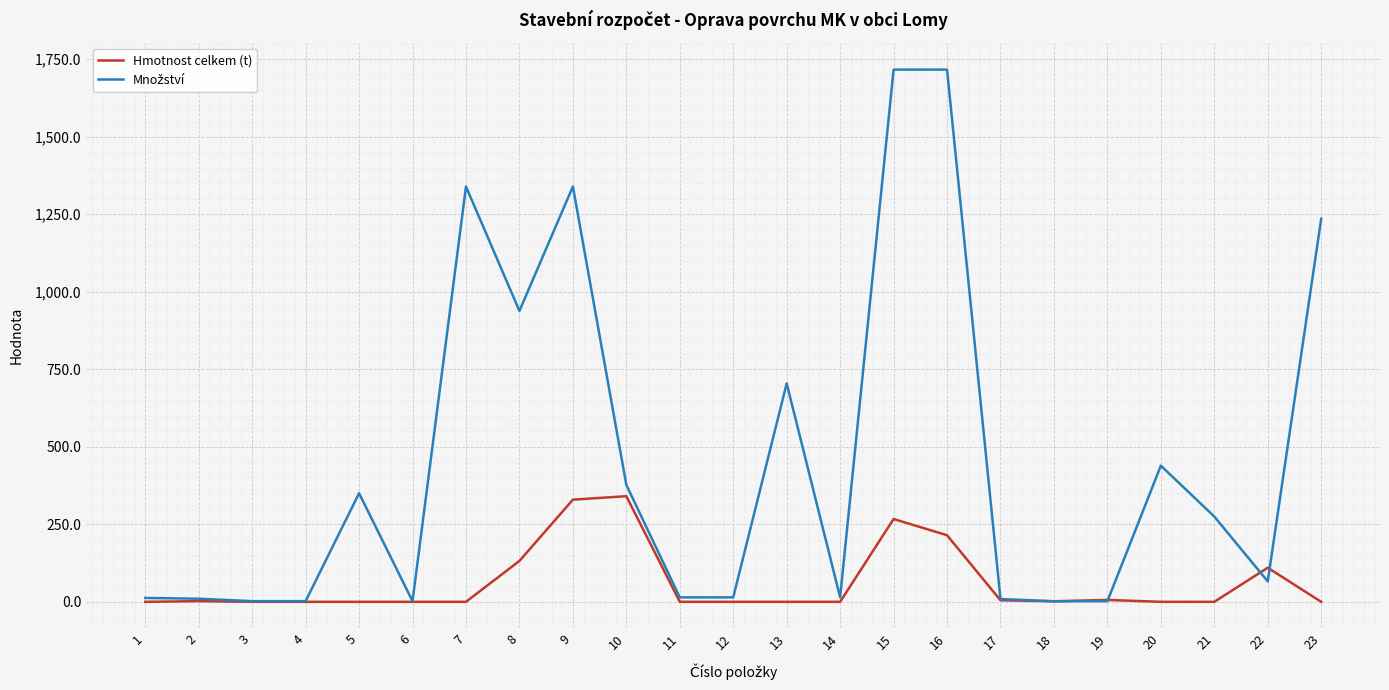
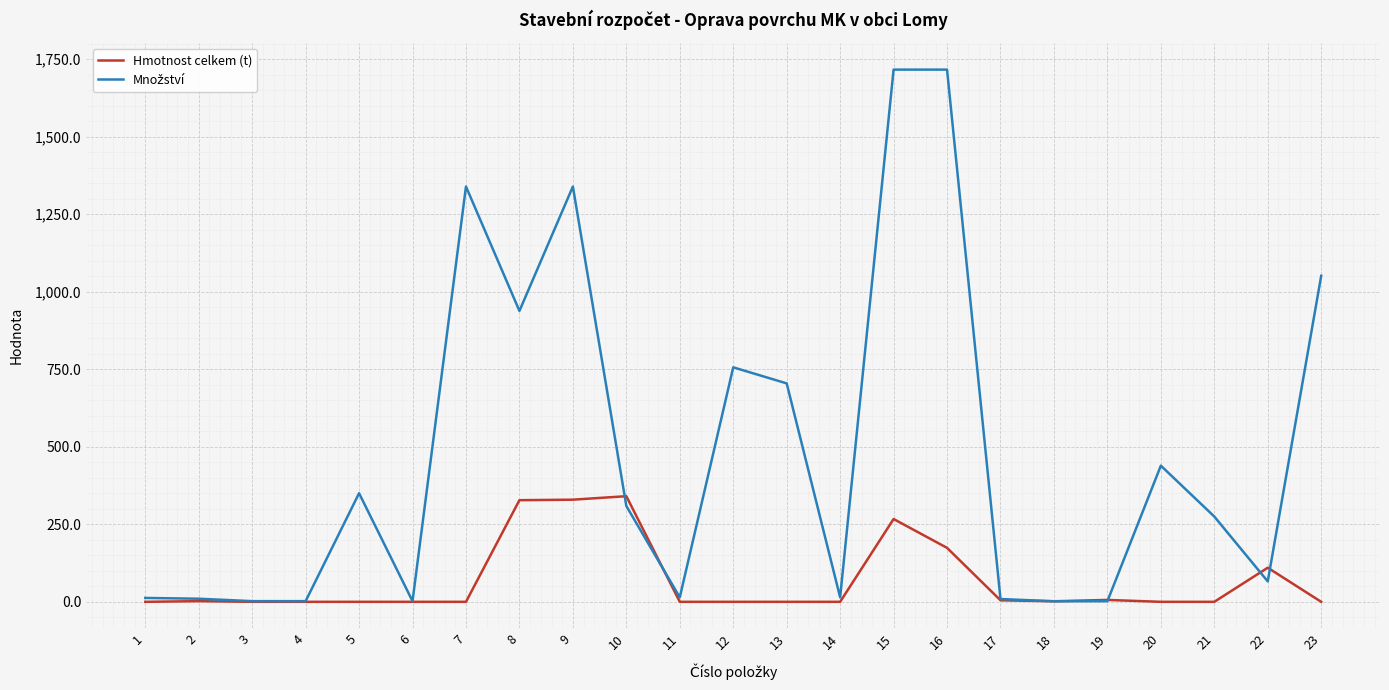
Hmotnost celkem (t), 8: 130 -> 330
Množství, 10: 380 -> 310
Množství, 12: 10 -> 760
Hmotnost celkem (t), 16: 210 -> 170
Množství, 23: 1,230 -> 1,050
